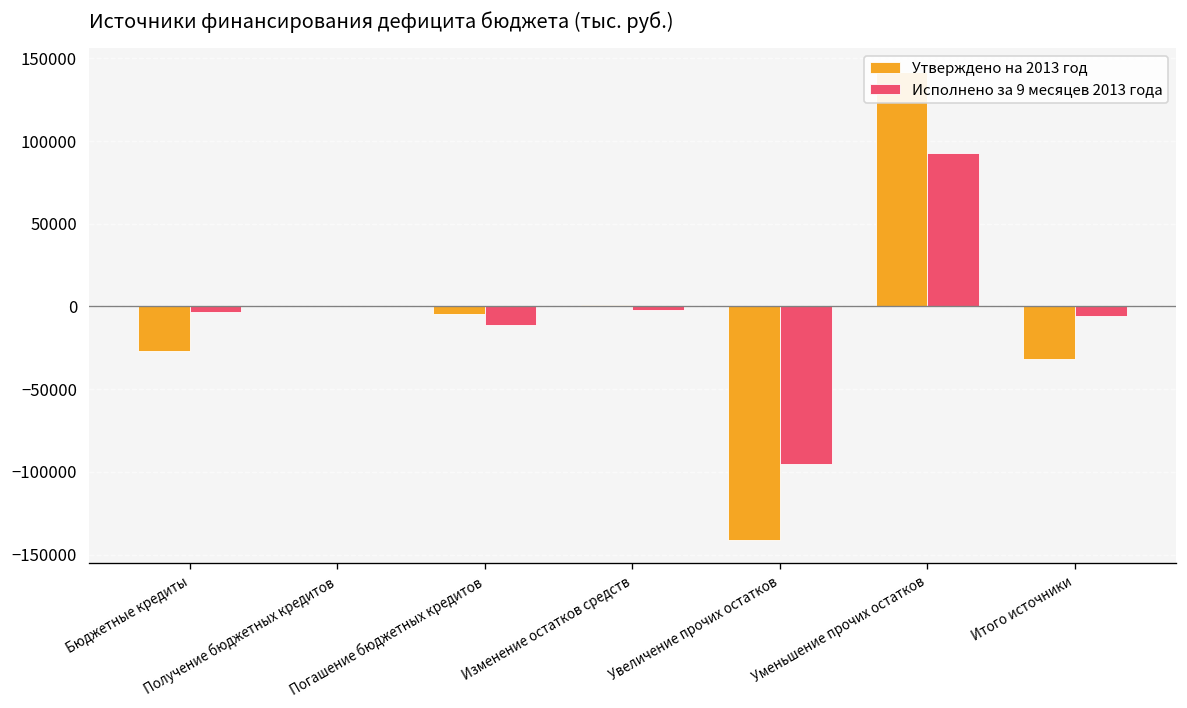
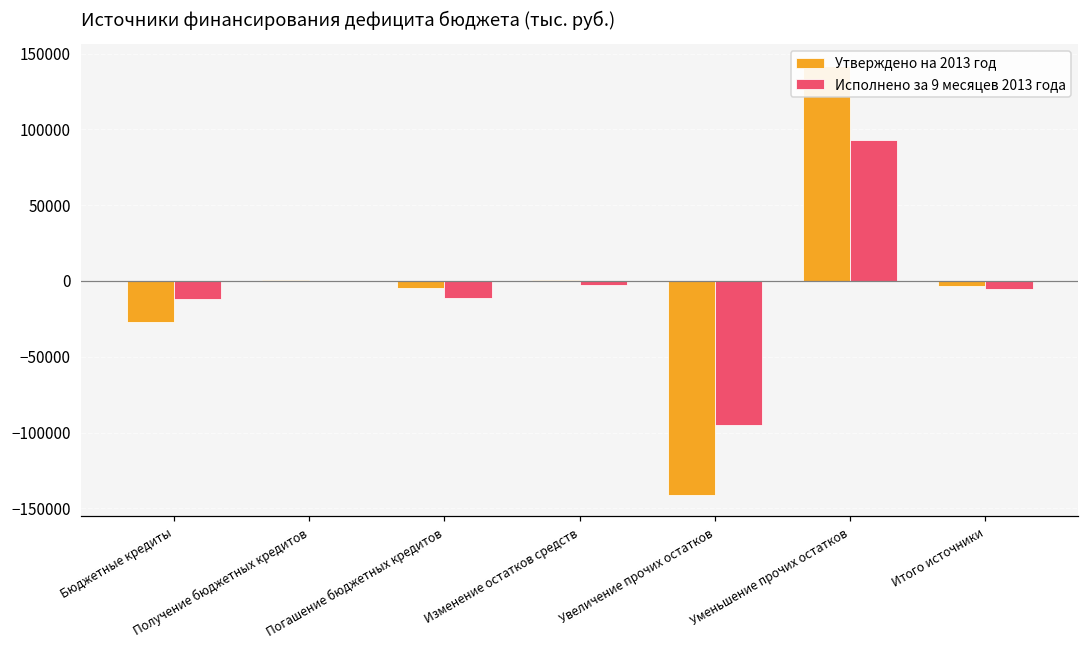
Исполнено за 9 месяцев 2013 года, Бюджетные кредиты: -3000 -> -12000
Утверждено на 2013 год, Итого источники: -32000 -> -3000
